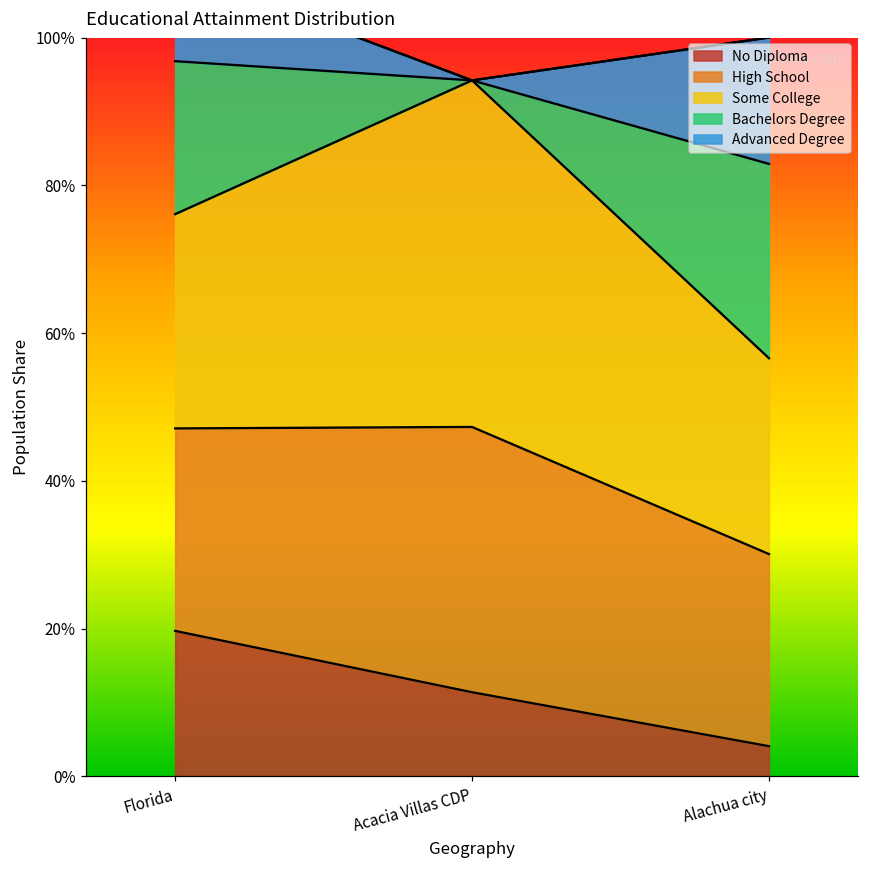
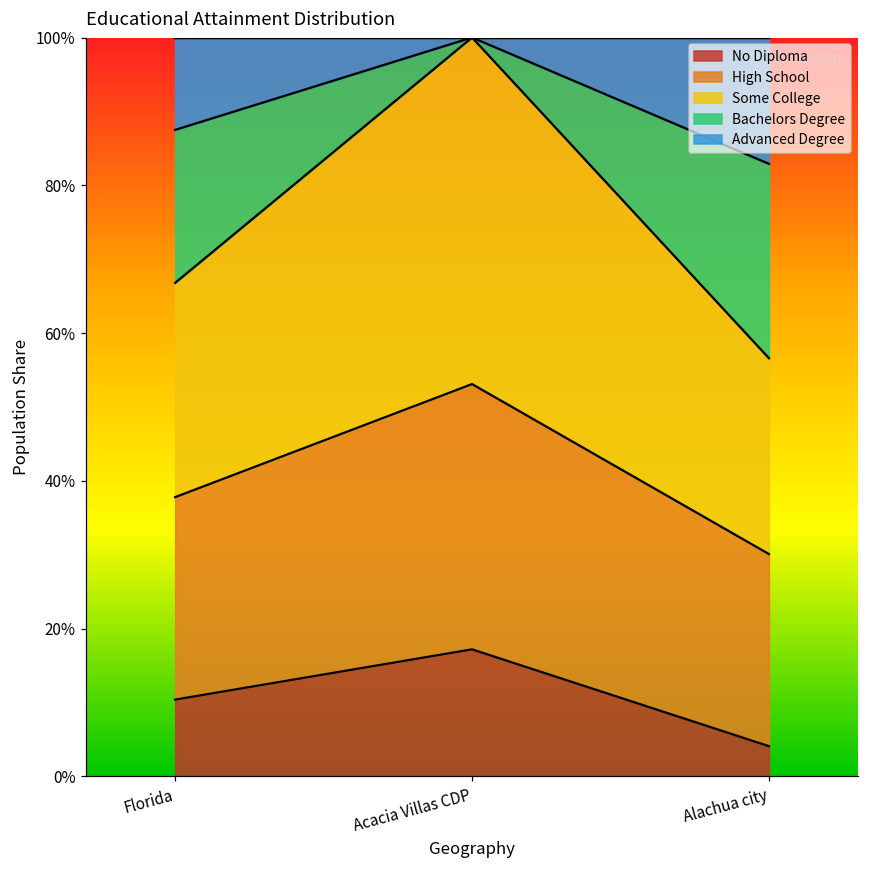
No Diploma, Florida: 20% -> 10%
No Diploma, Acacia Villas CDP: 11% -> 17%
